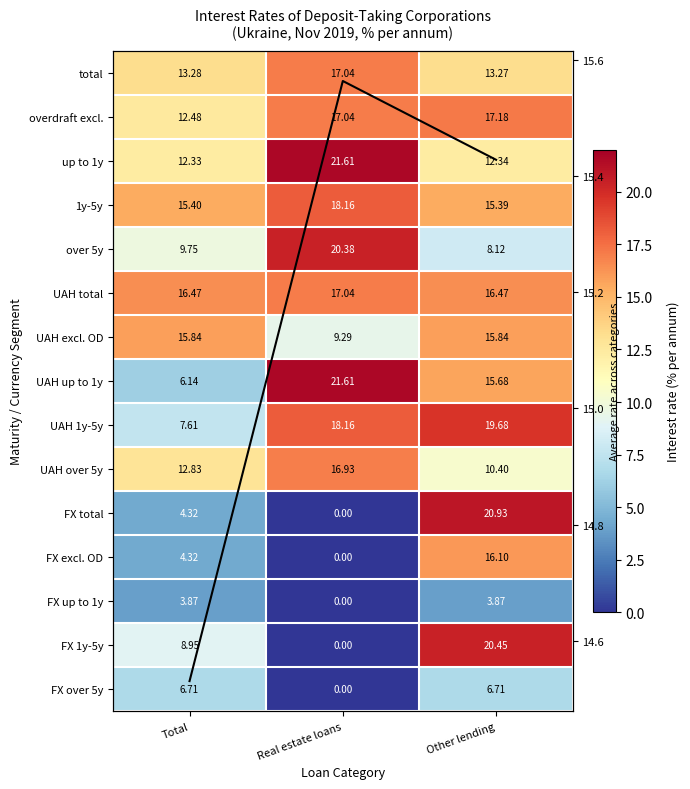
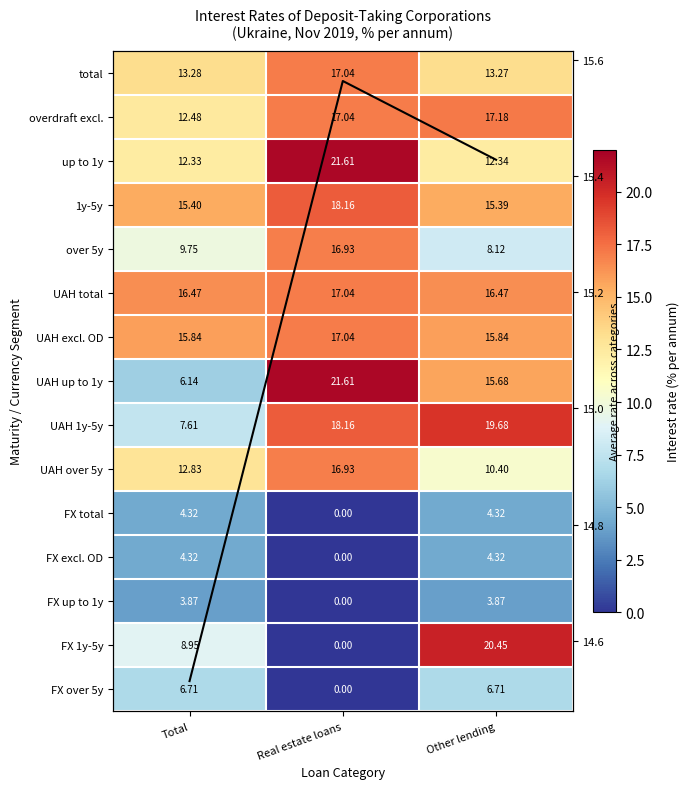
over 5y, Real estate loans: 20.38 -> 16.93
UAH excl. OD, Real estate loans: 9.29 -> 17.04
FX total, Other lending: 20.93 -> 4.32
FX excl. OD, Other lending: 16.10 -> 4.32
